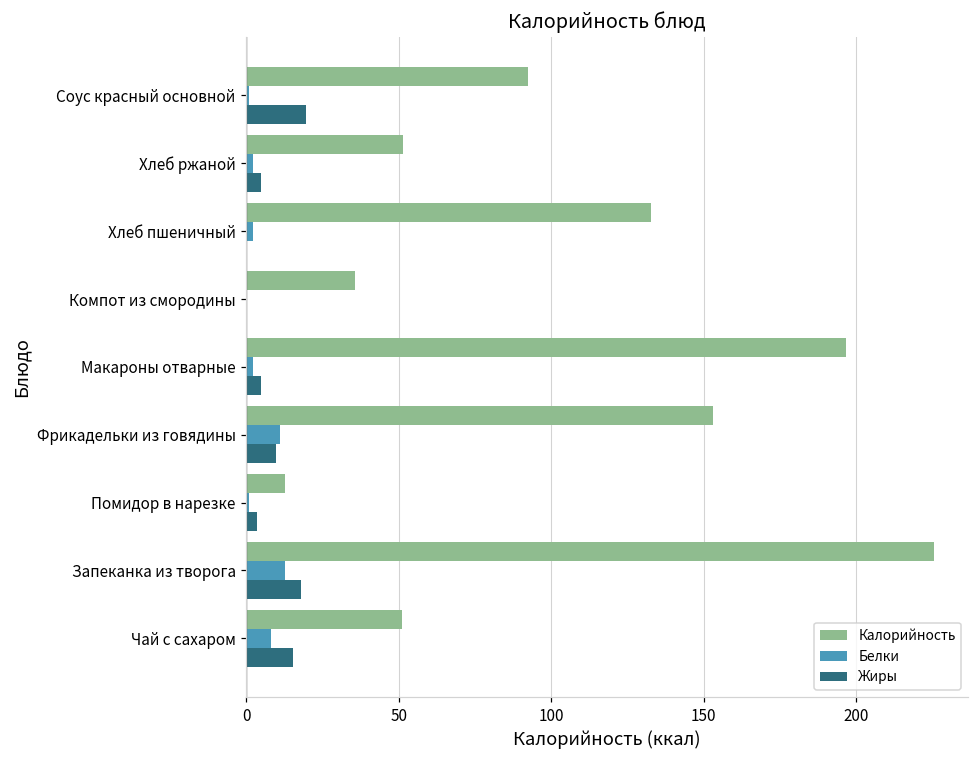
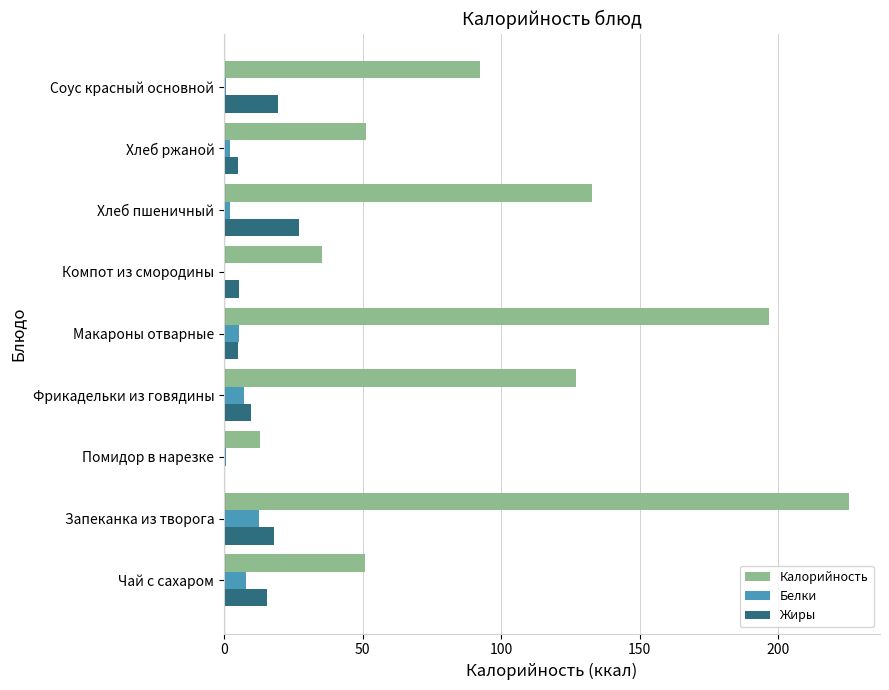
Жиры, Хлеб пшеничный: 0 -> 27
Жиры, Компот из смородины: 0 -> 6
Белки, Макароны отварные: 2 -> 5
Калорийность, Фрикадельки из говядины: 153 -> 127
Белки, Фрикадельки из говядины: 11 -> 7
Жиры, Помидор в нарезке: 4 -> 0
